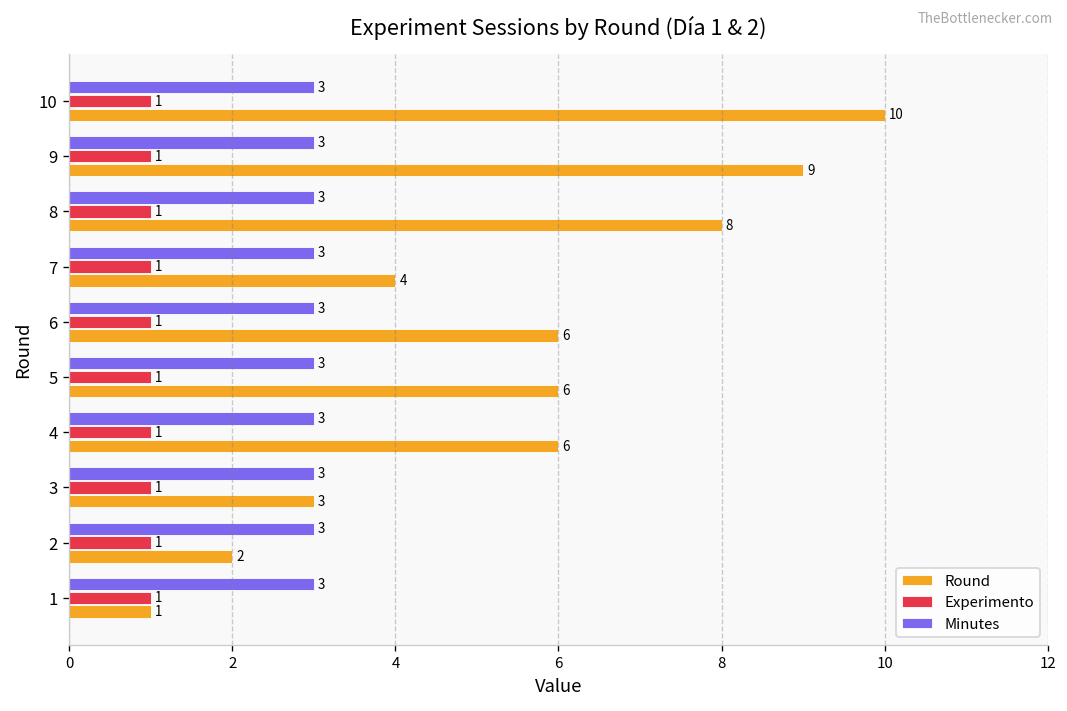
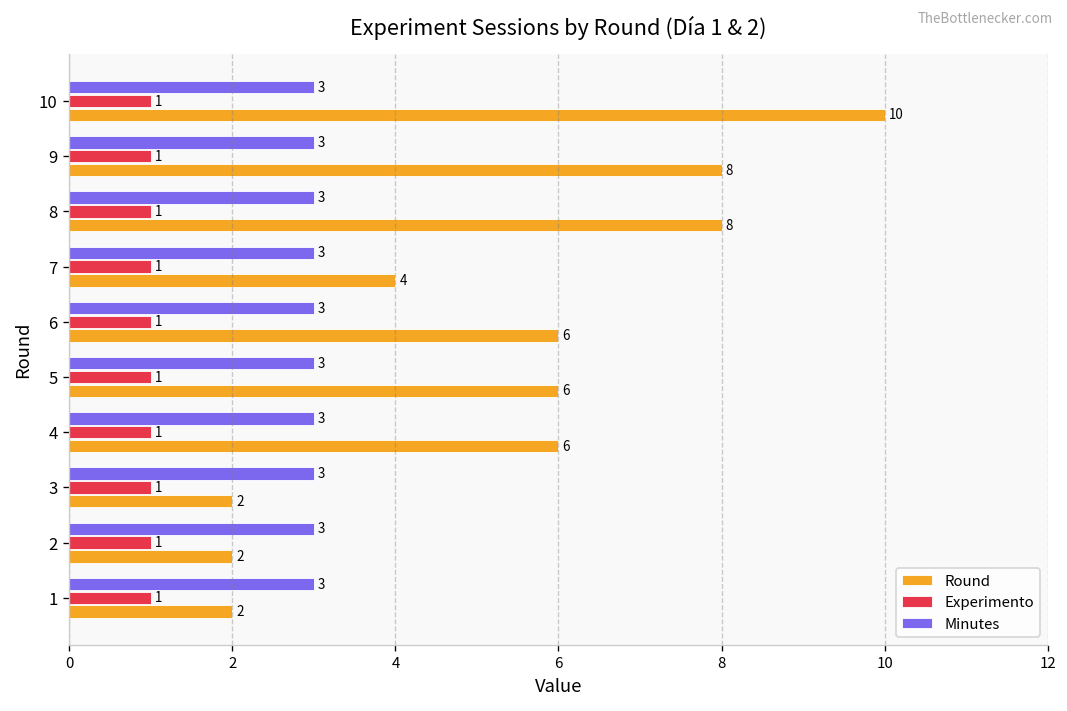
Round, 9: 9 -> 8
Round, 3: 3 -> 2
Round, 1: 1 -> 2
